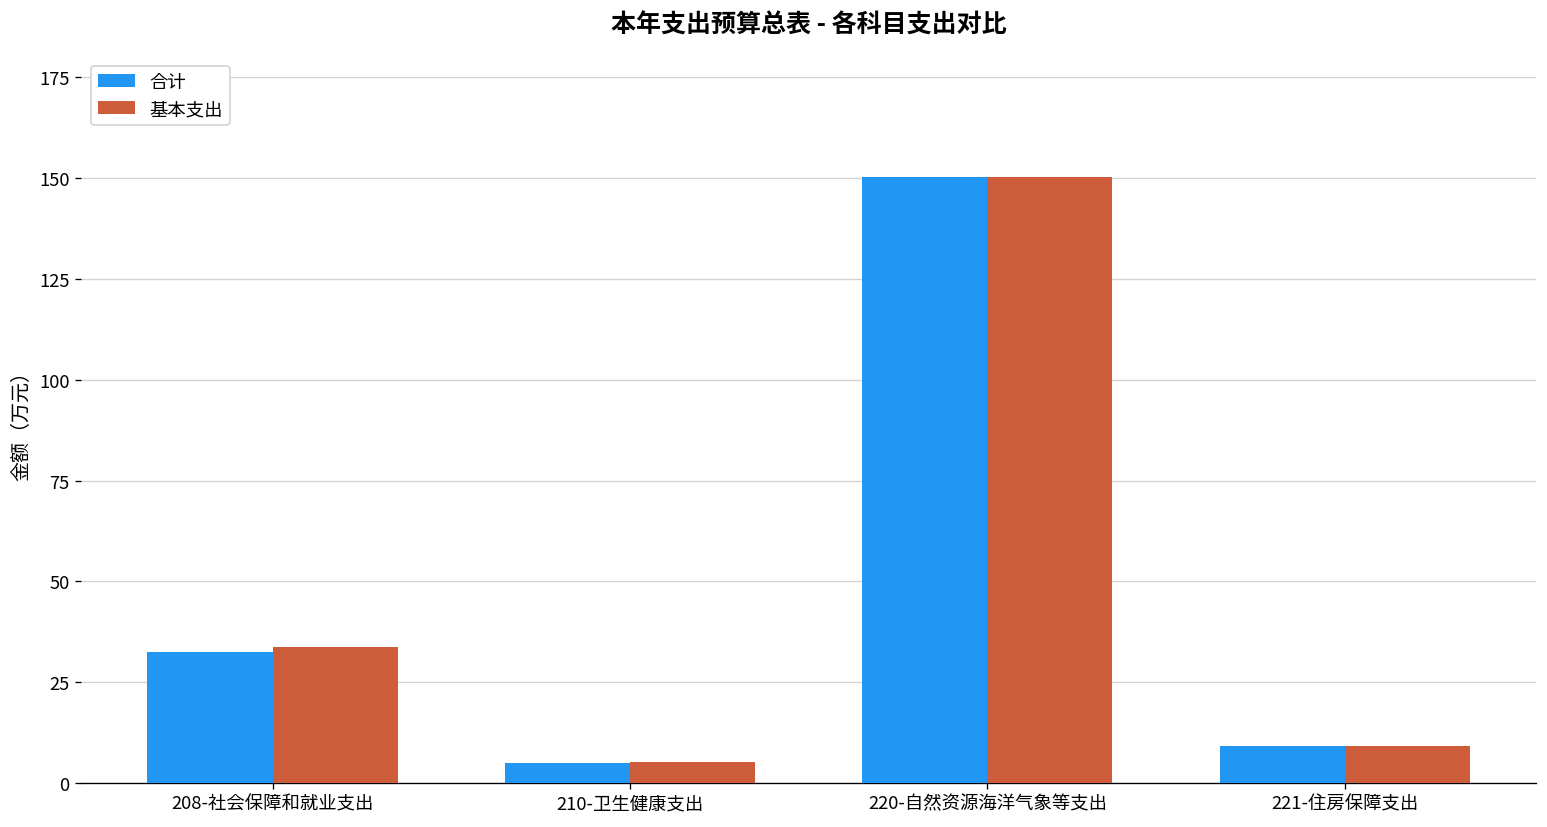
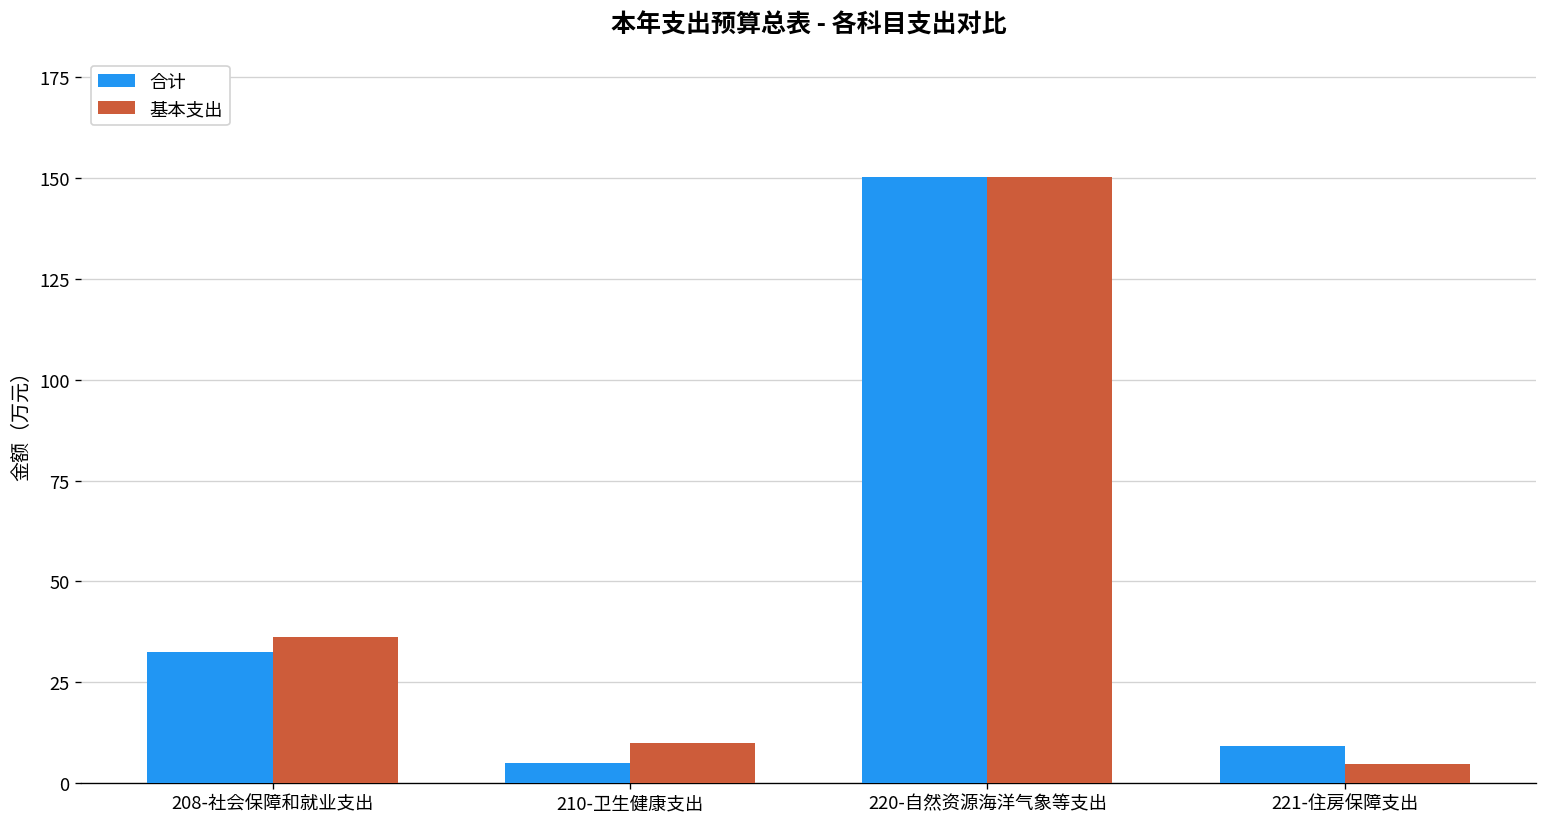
基本支出, 208-社会保障和就业支出: 34 -> 36
基本支出, 210-卫生健康支出: 5 -> 10
基本支出, 221-住房保障支出: 9 -> 5
